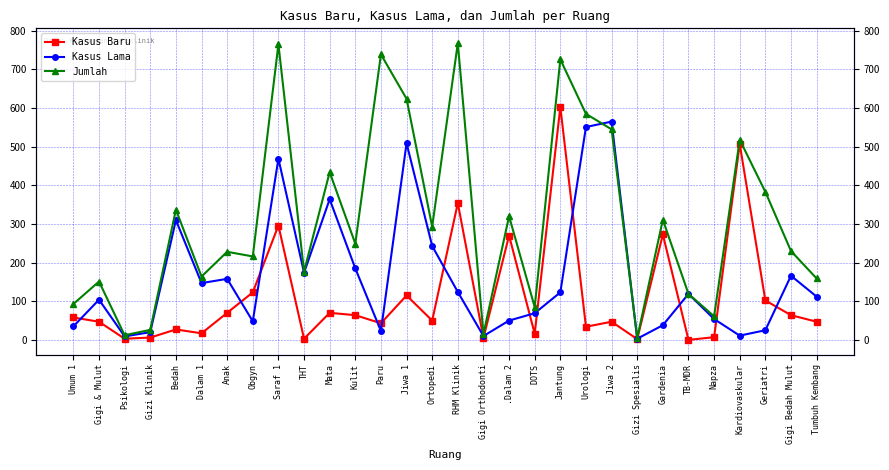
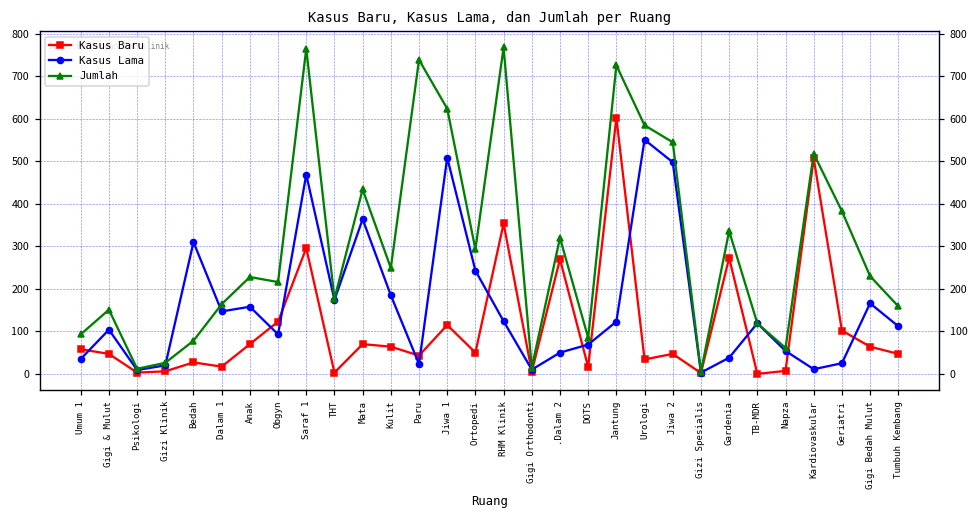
Jumlah, Bedah: 340 -> 80
Kasus Lama, Obgyn: 50 -> 90
Kasus Lama, Jiwa 2: 570 -> 500
Jumlah, Gardenia: 310 -> 340
